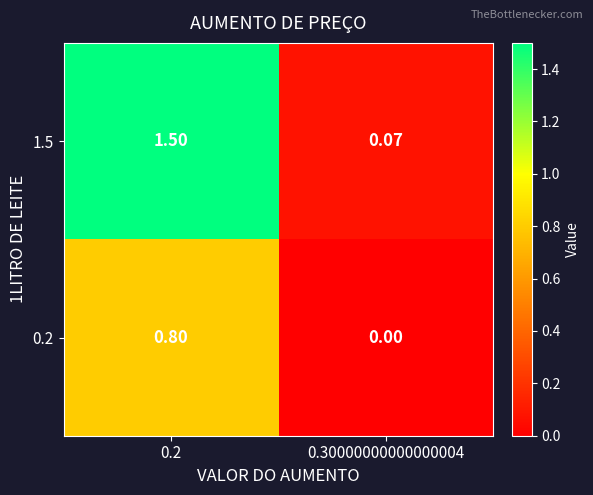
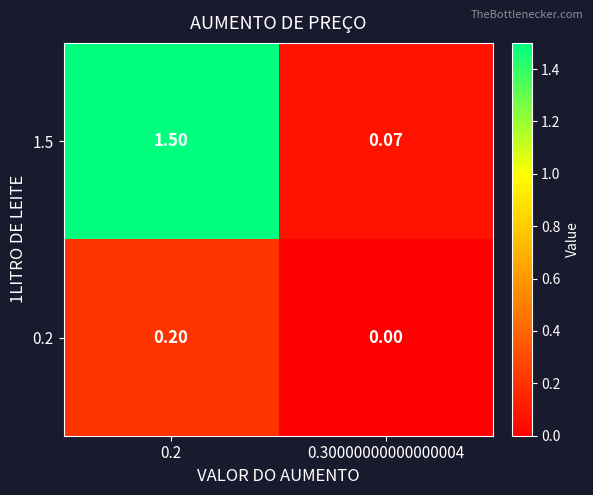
0.2, 0.2: 0.80 -> 0.20
